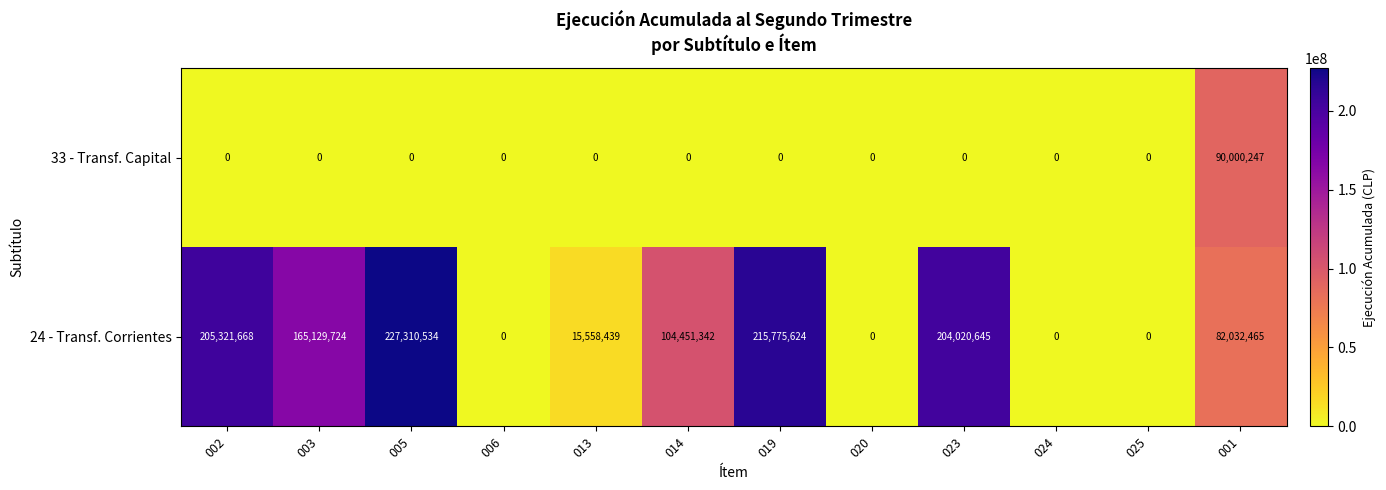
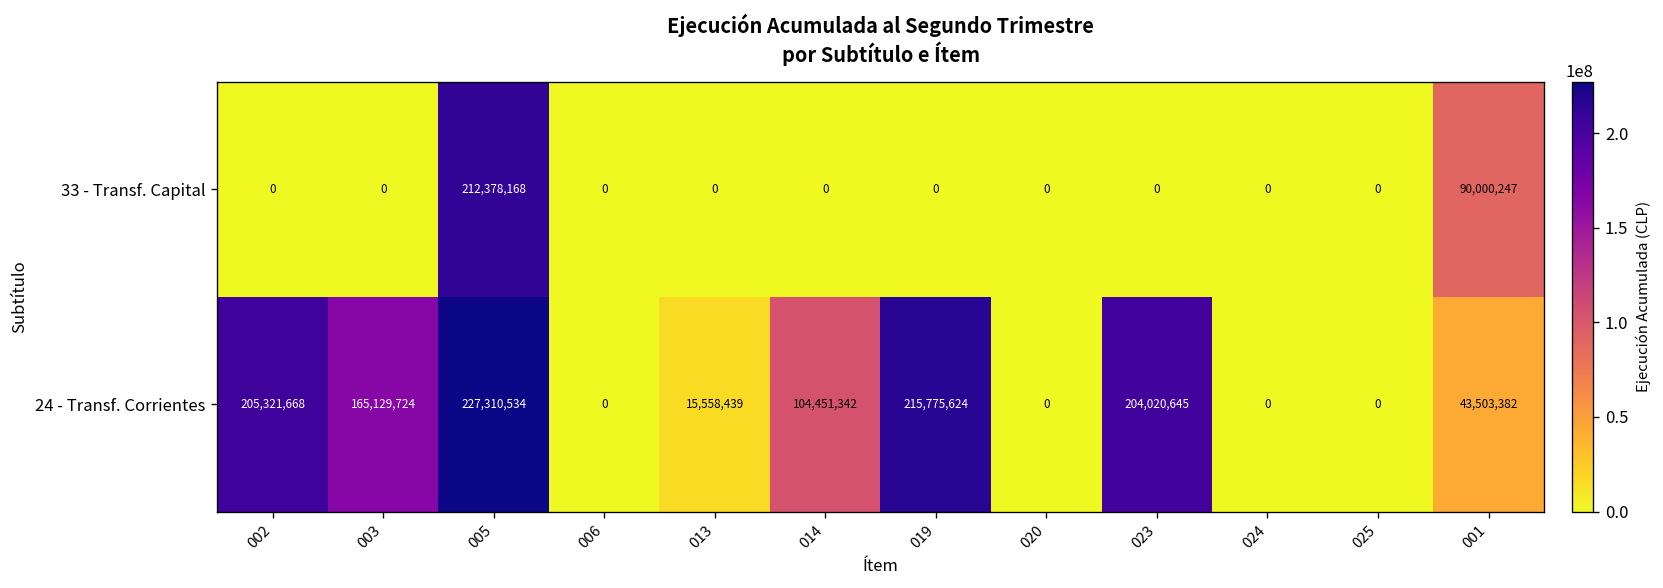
33 - Transf. Capital, 005: 0 -> 212,378,168
24 - Transf. Corrientes, 001: 82,032,465 -> 43,503,382
